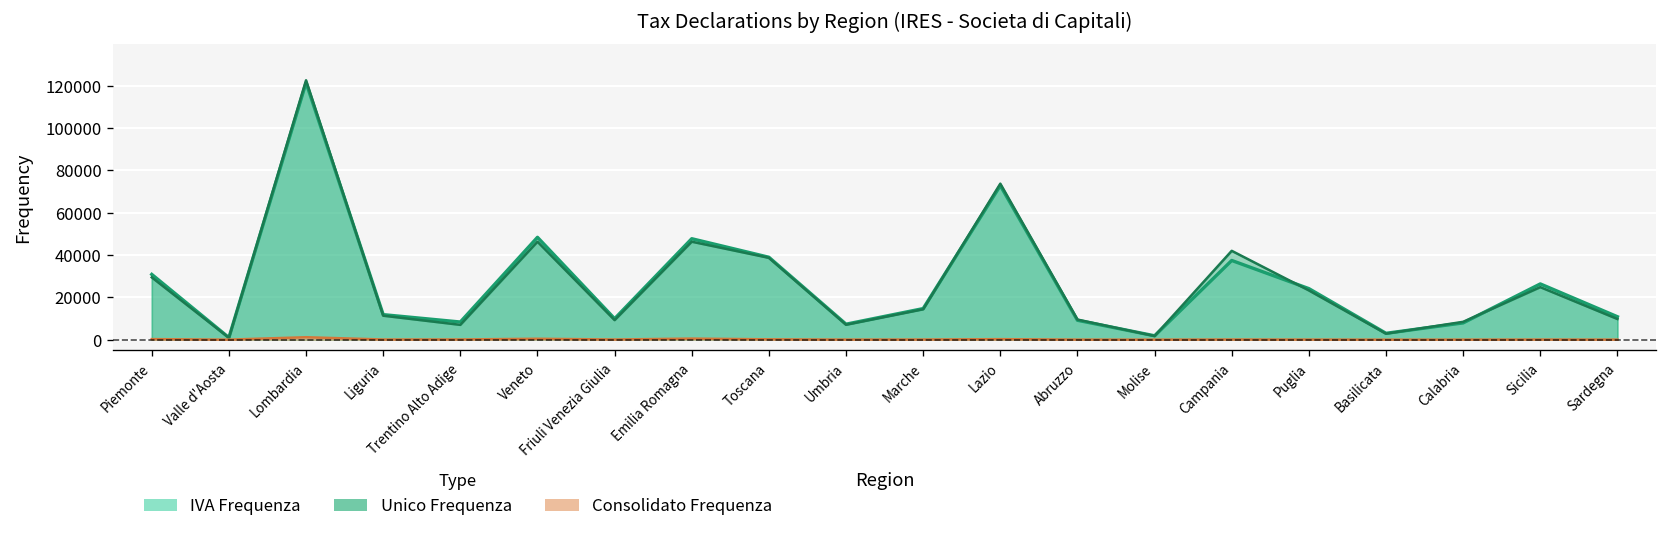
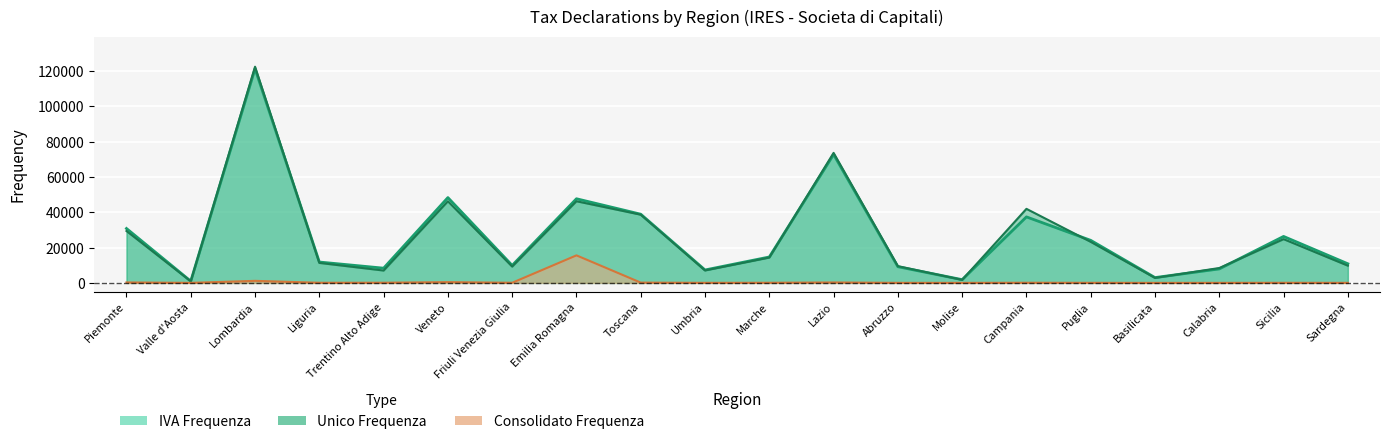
Consolidato Frequenza, Emilia Romagna: 0 -> 16000
